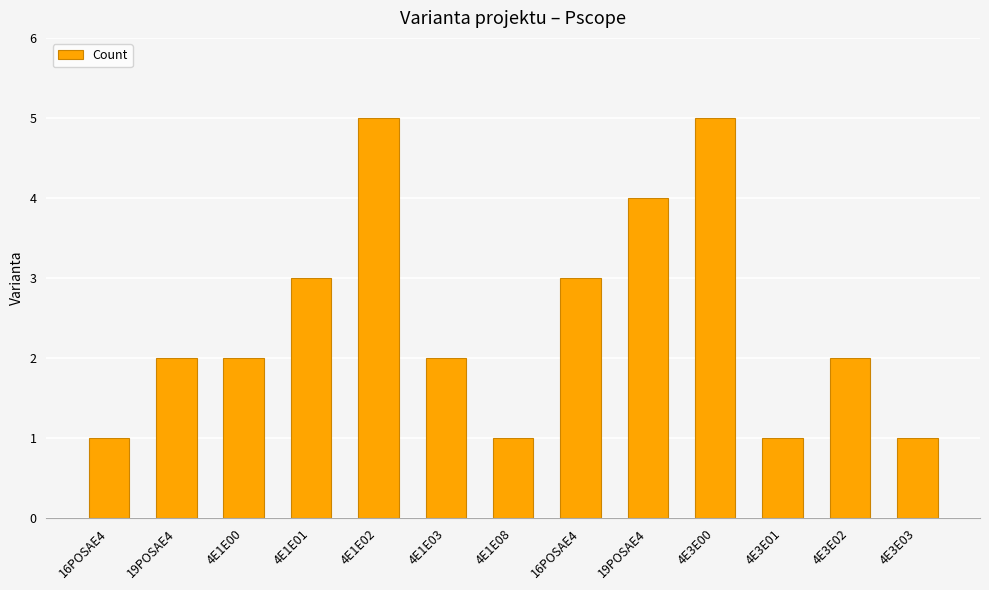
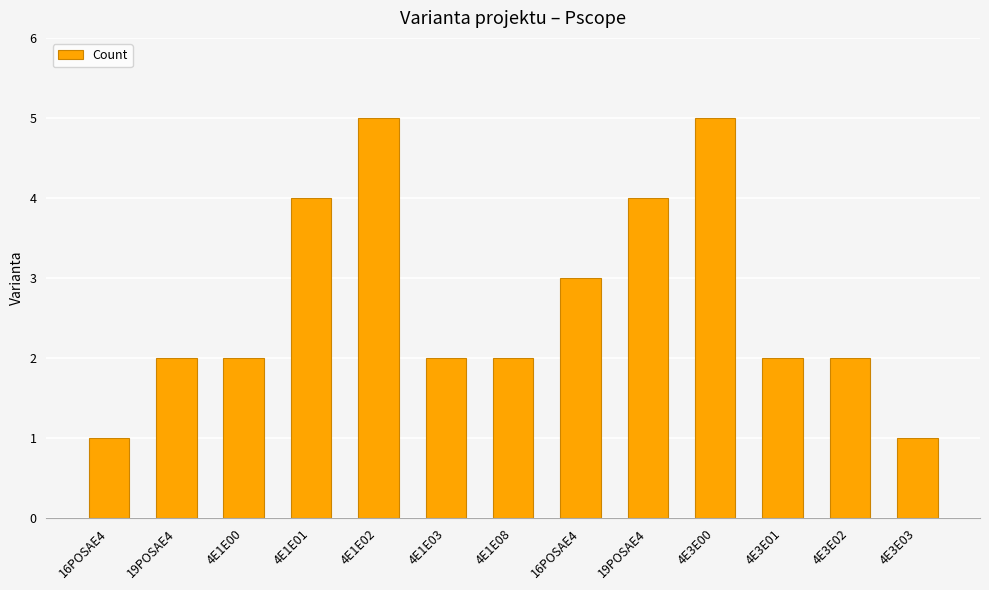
4E1E01: 3 -> 4
4E1E08: 1 -> 2
4E3E01: 1 -> 2
